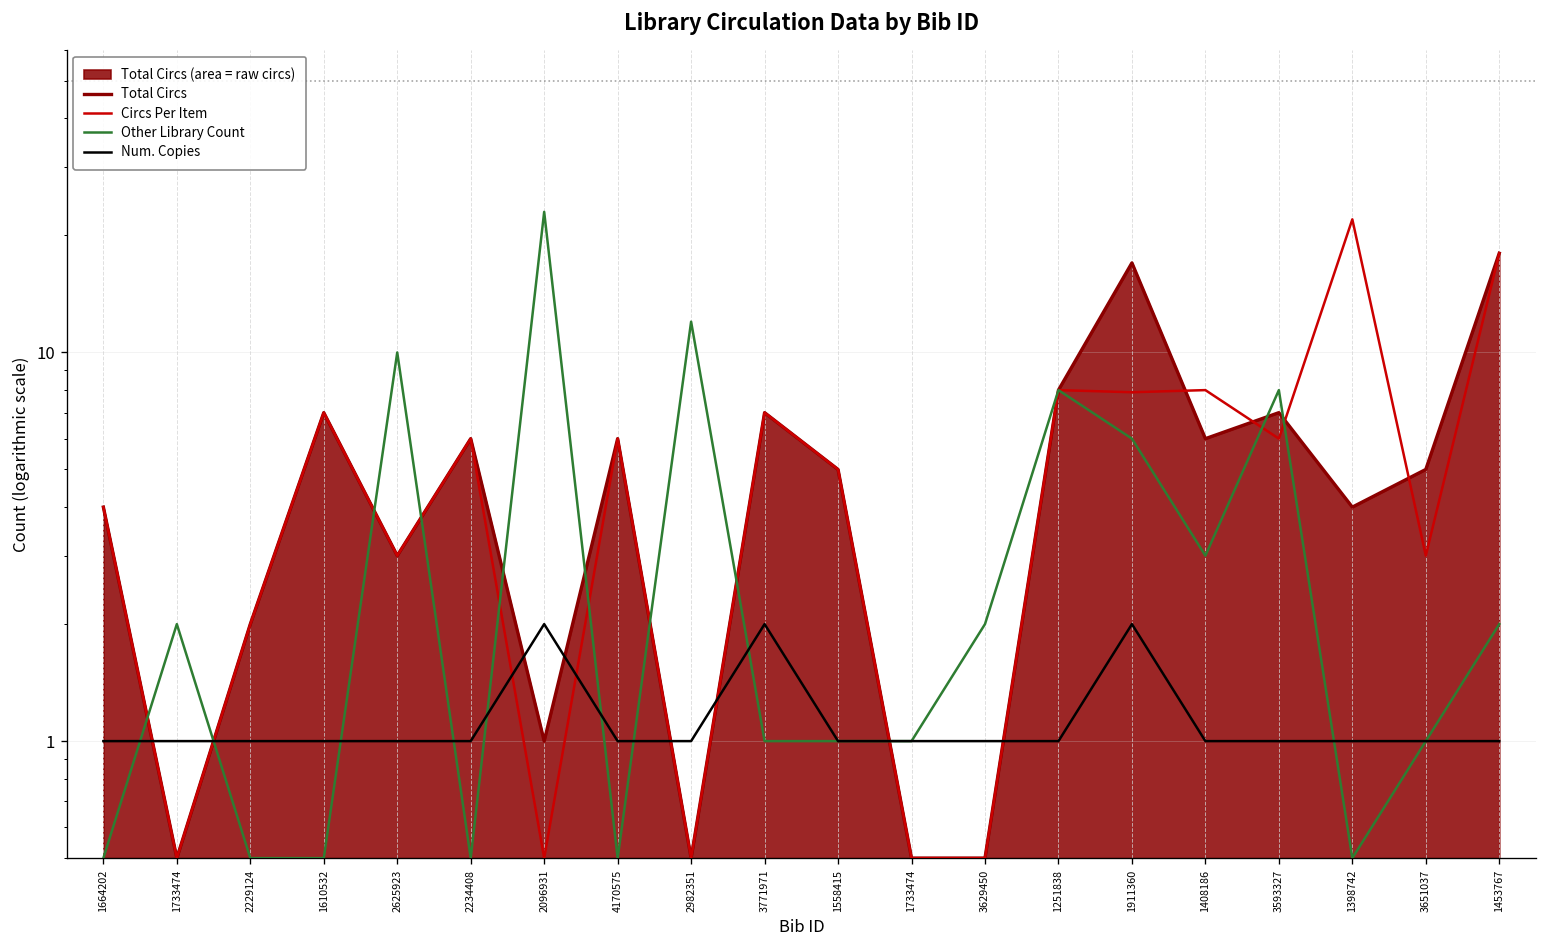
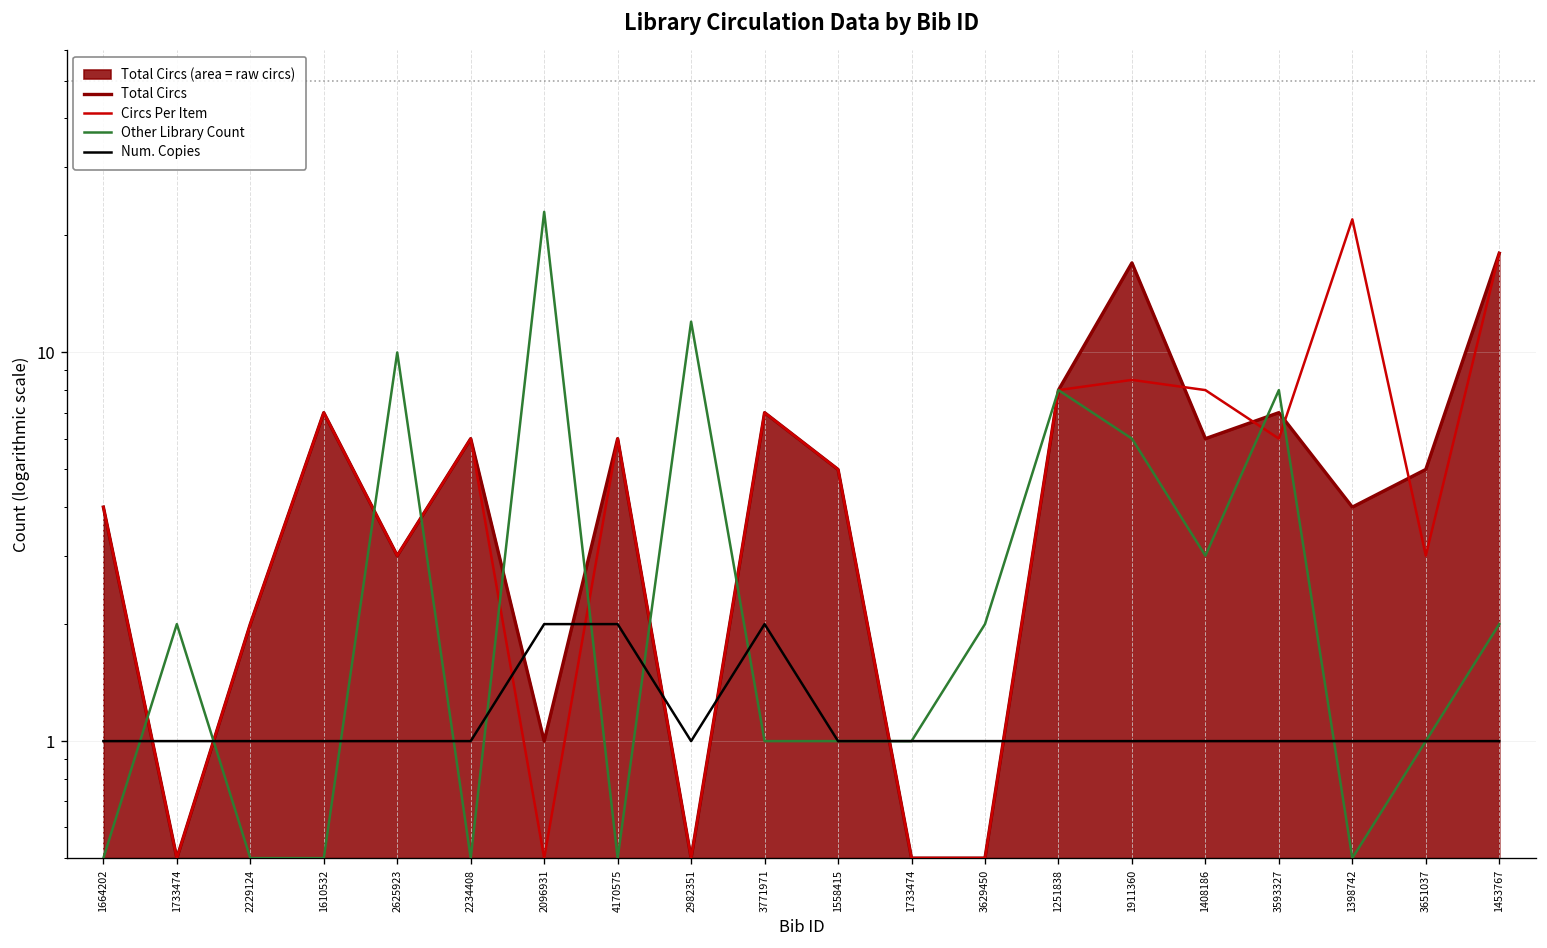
Num. Copies, 4170575: 1 -> 2
Circs Per Item, 1911360: 7.9 -> 8.5
Num. Copies, 1911360: 2 -> 1
